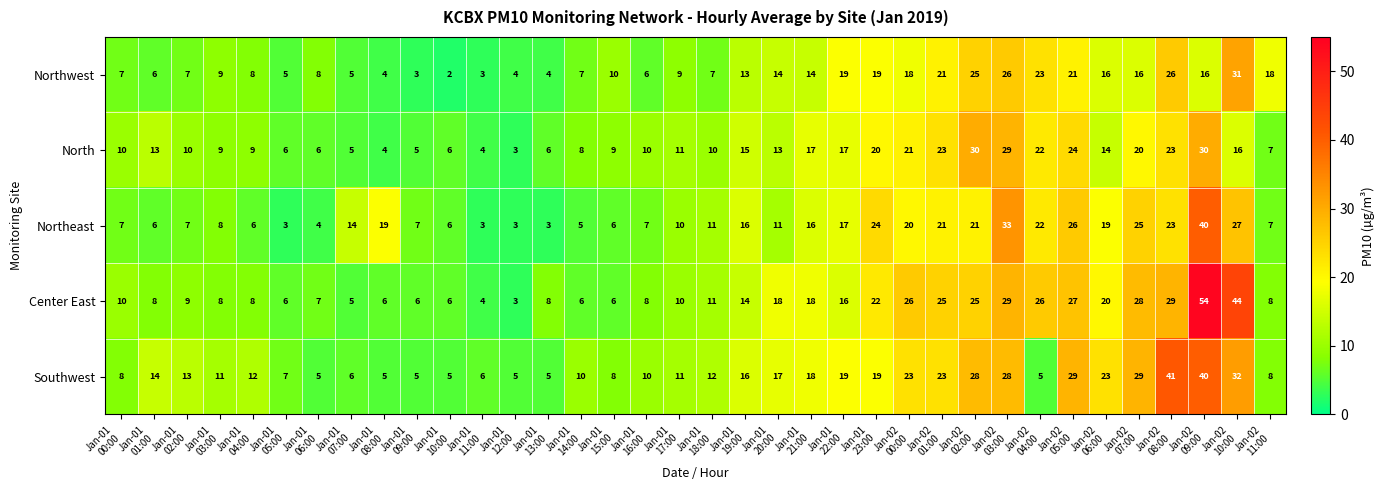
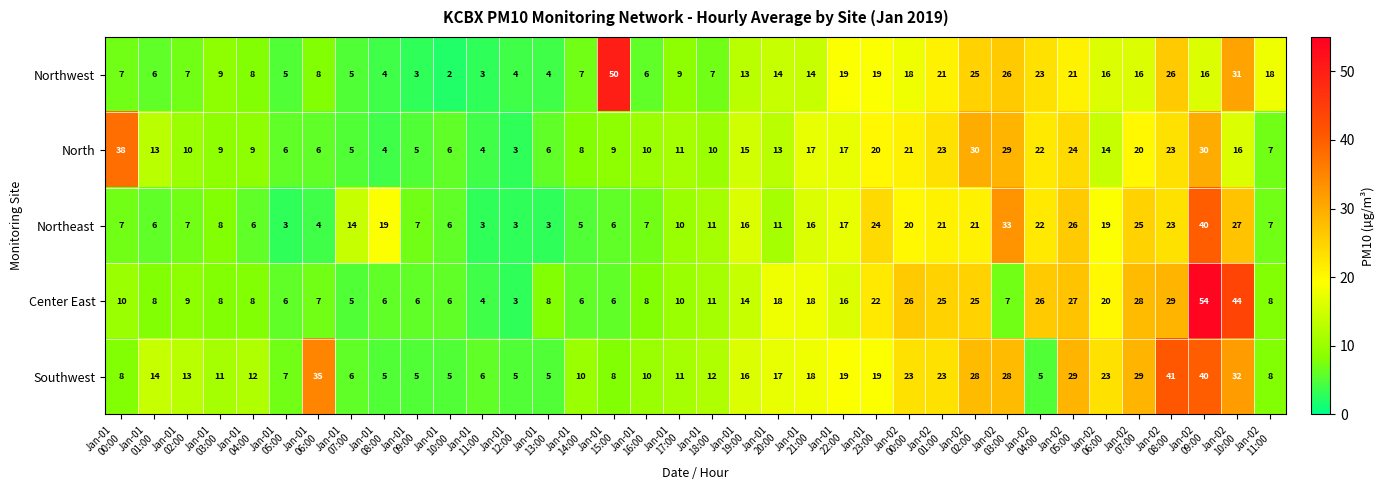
Northwest, Jan-01 15:00: 10 -> 50
North, Jan-01 00:00: 10 -> 38
Center East, Jan-02 03:00: 29 -> 7
Southwest, Jan-01 06:00: 5 -> 35
